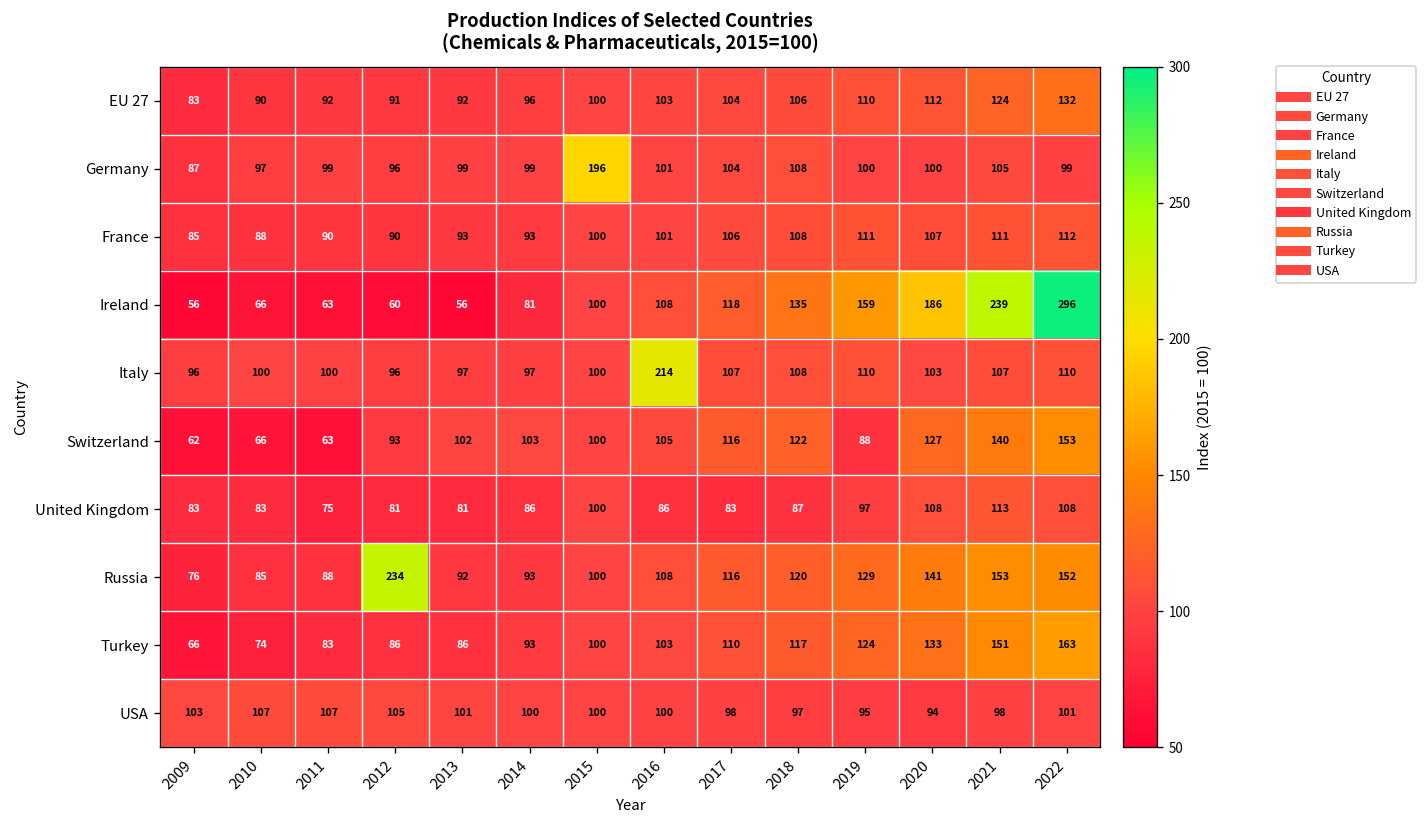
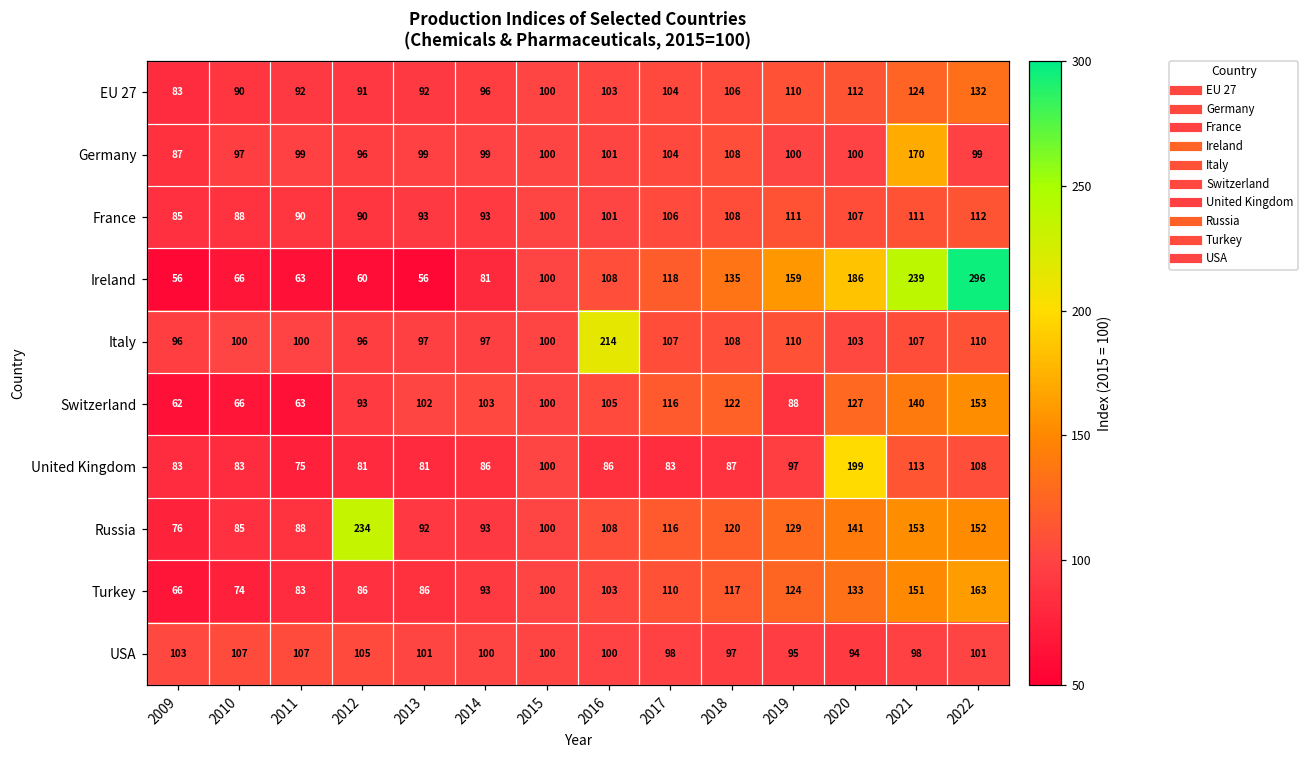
Germany, 2015: 196 -> 100
Germany, 2021: 105 -> 170
United Kingdom, 2020: 108 -> 199
